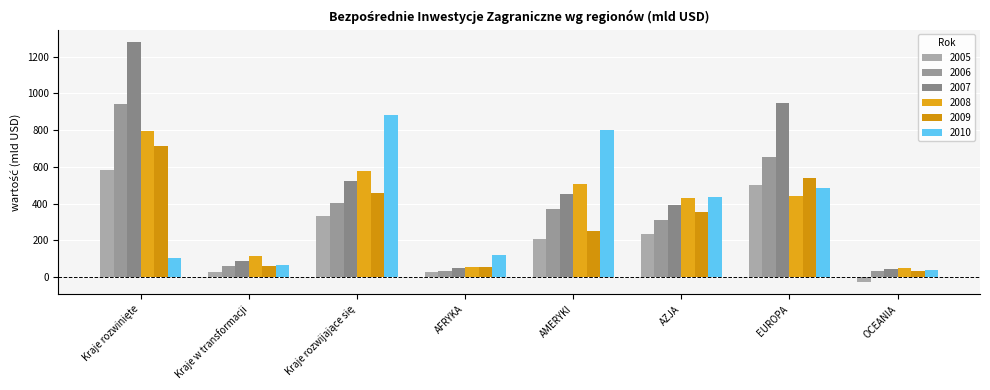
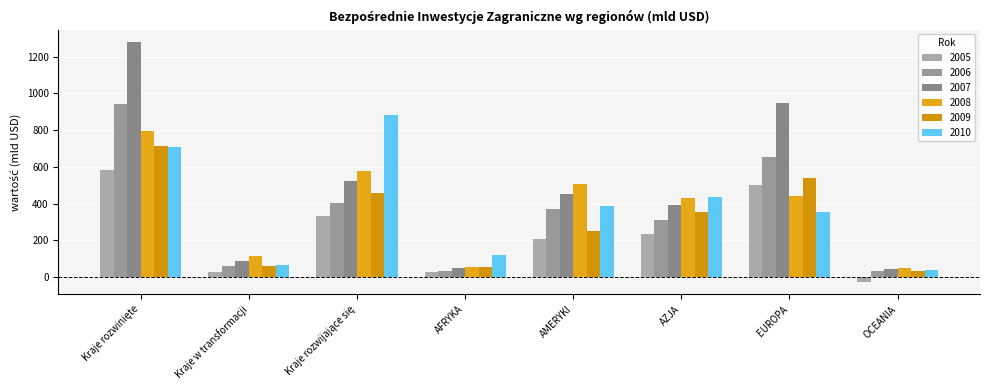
2010, Kraje rozwinięte: 110 -> 710
2010, AMERYKI: 800 -> 390
2010, EUROPA: 490 -> 360
